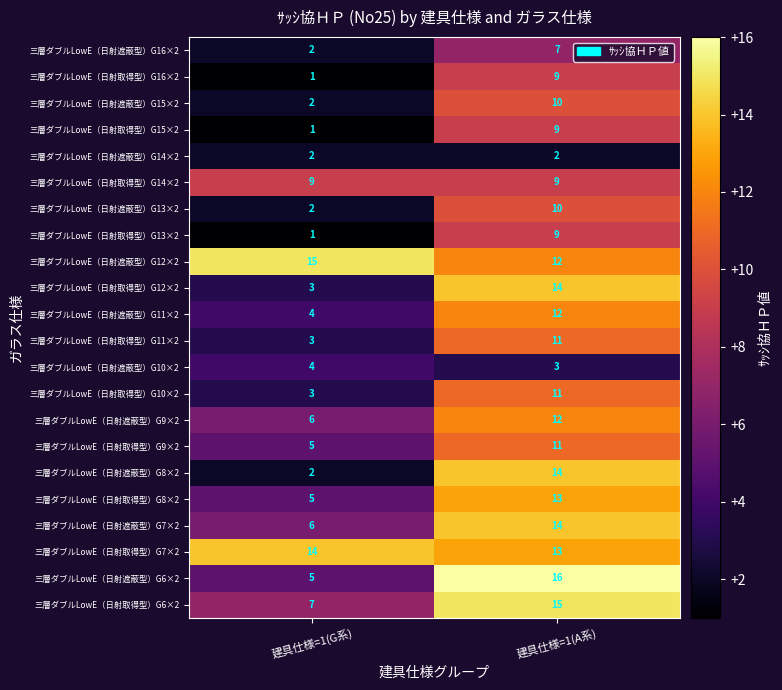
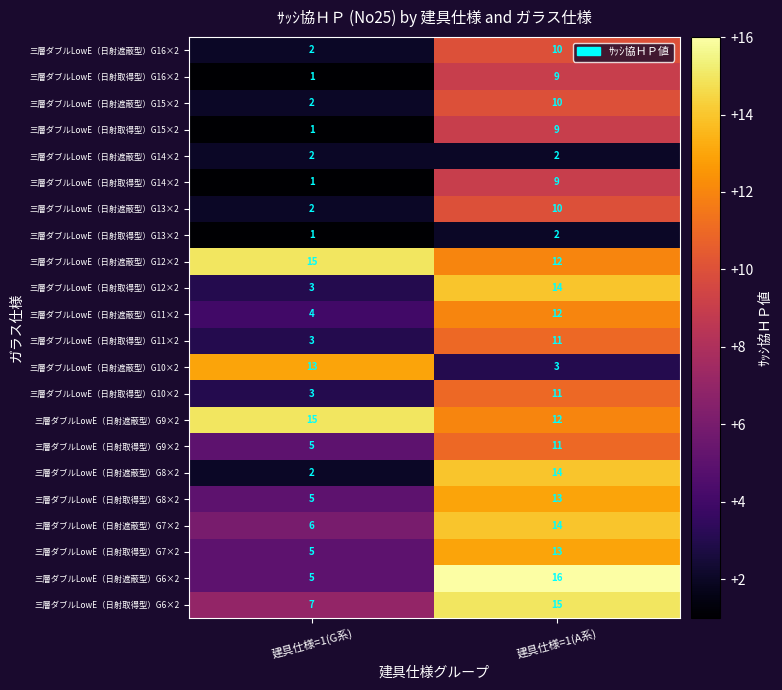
三層ダブルLowE（日射遮蔽型）G16×2, 建具仕様=1(A系): 7 -> 10
三層ダブルLowE（日射取得型）G14×2, 建具仕様=1(G系): 9 -> 1
三層ダブルLowE（日射取得型）G13×2, 建具仕様=1(A系): 9 -> 2
三層ダブルLowE（日射遮蔽型）G10×2, 建具仕様=1(G系): 4 -> 13
三層ダブルLowE（日射遮蔽型）G9×2, 建具仕様=1(G系): 6 -> 15
三層ダブルLowE（日射取得型）G7×2, 建具仕様=1(G系): 14 -> 5
